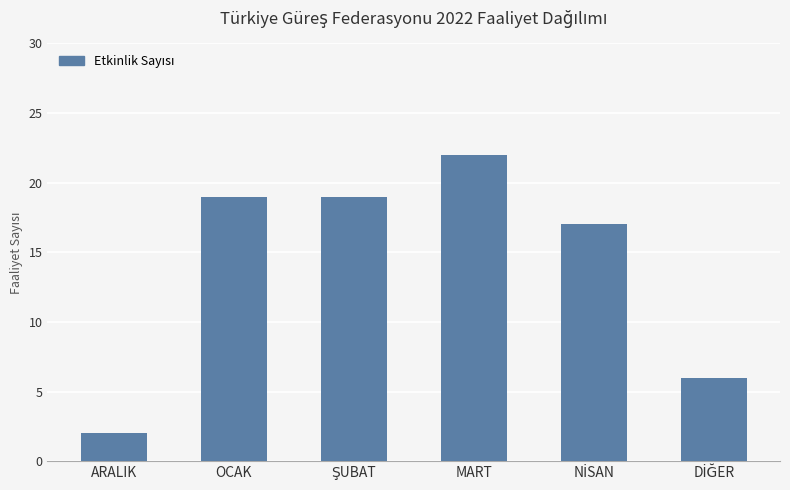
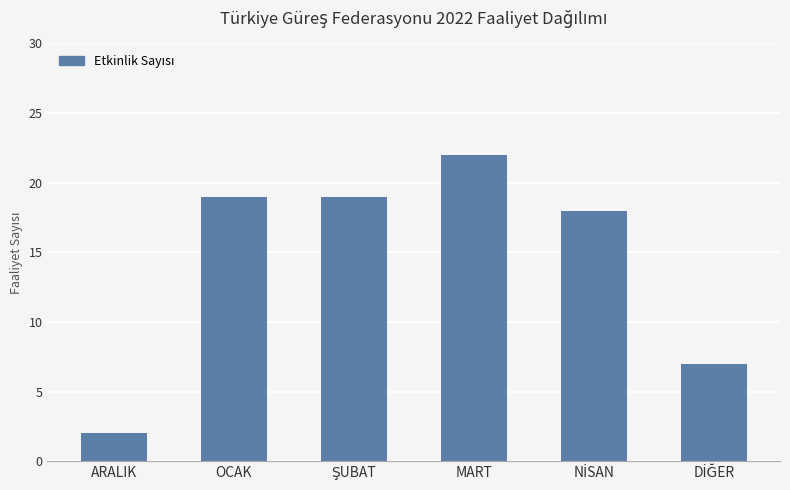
NİSAN: 17 -> 18
DİĞER: 6 -> 7
